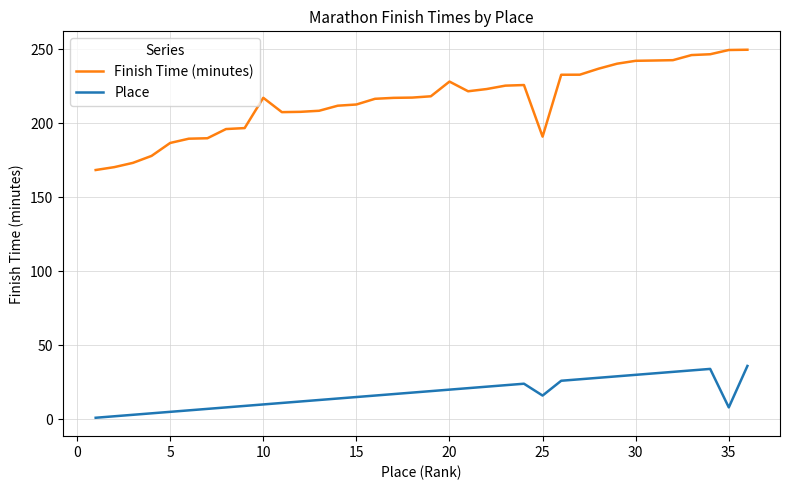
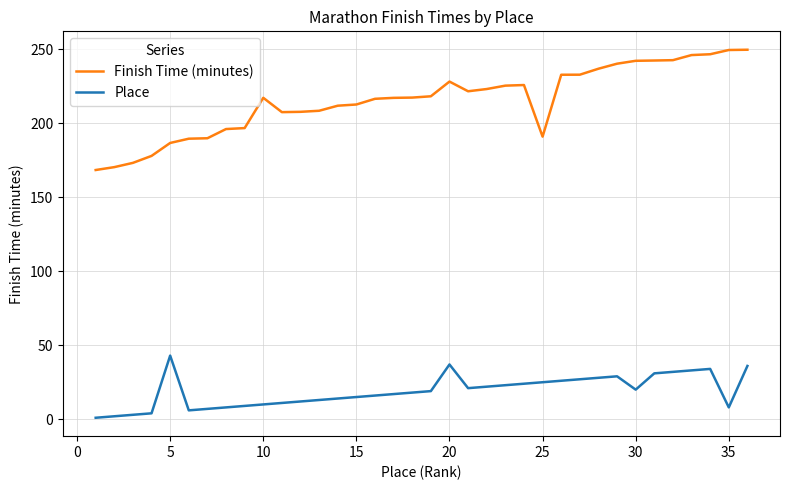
Place, 5: 5 -> 43
Place, 20: 20 -> 37
Place, 25: 16 -> 25
Place, 30: 30 -> 20
